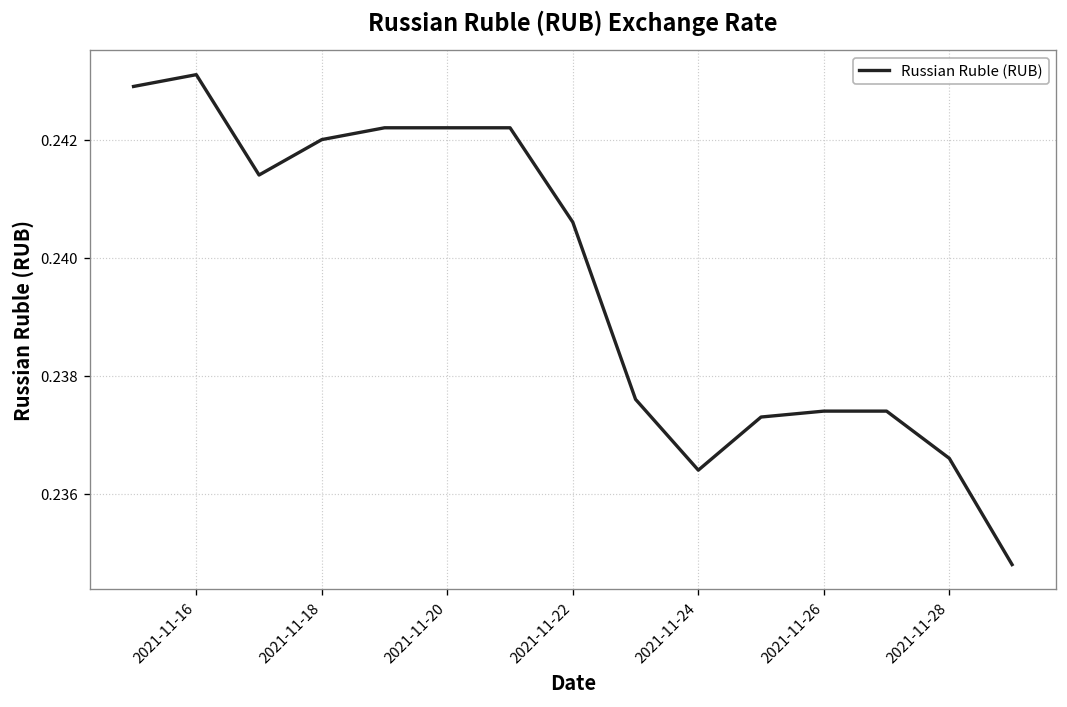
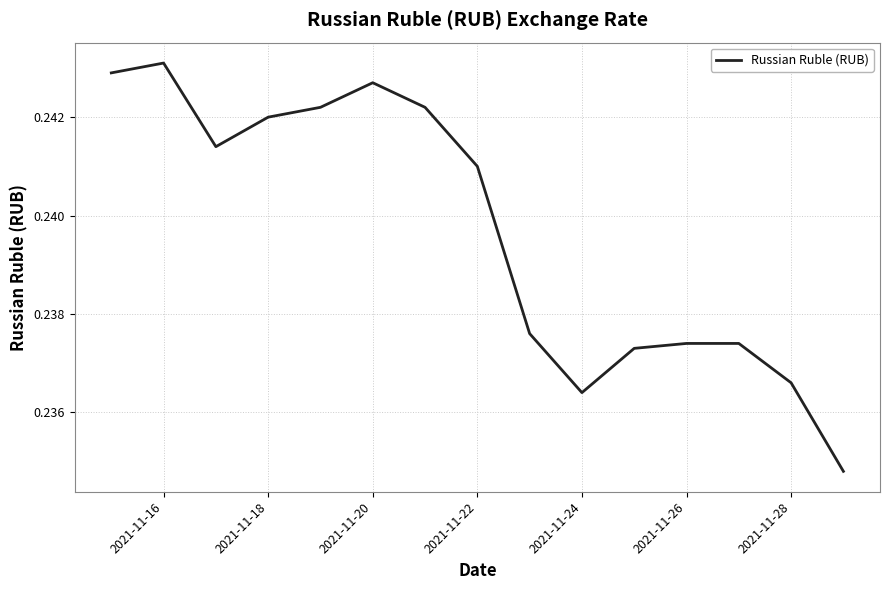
2021-11-20: 0.2422 -> 0.2427
2021-11-22: 0.2406 -> 0.2410
